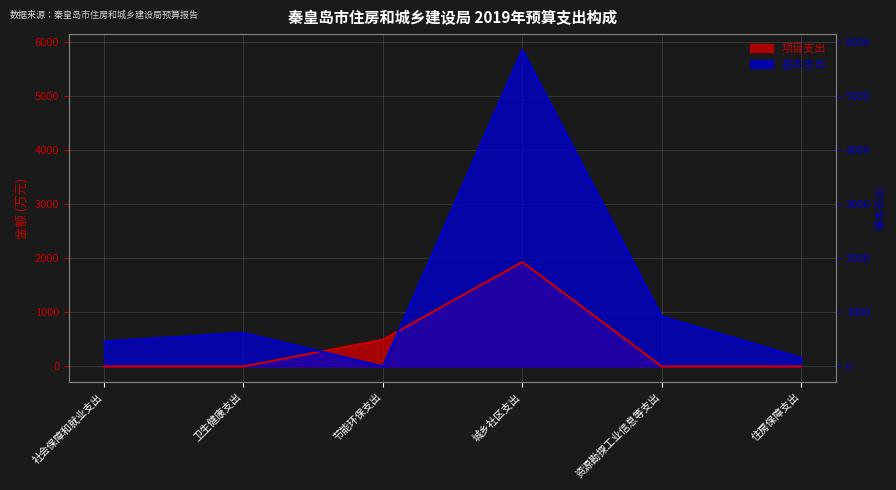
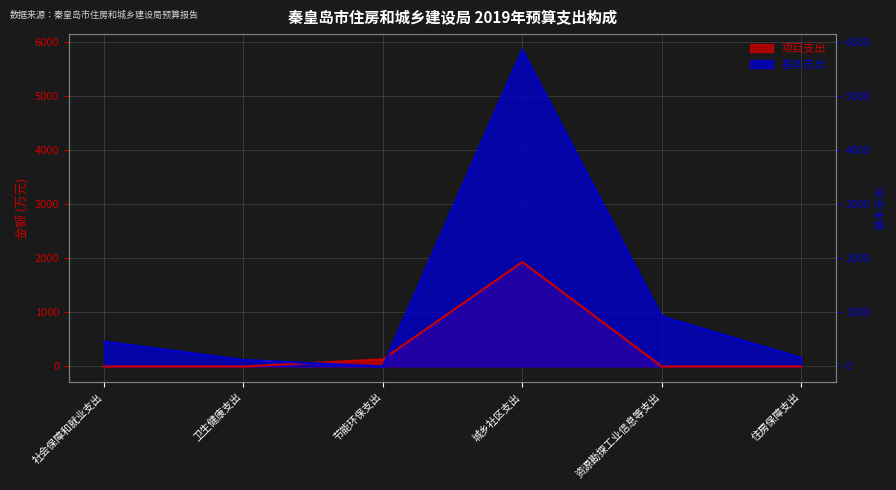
基本支出, 卫生健康支出: 600 -> 100
项目支出, 节能环保支出: 500 -> 100
